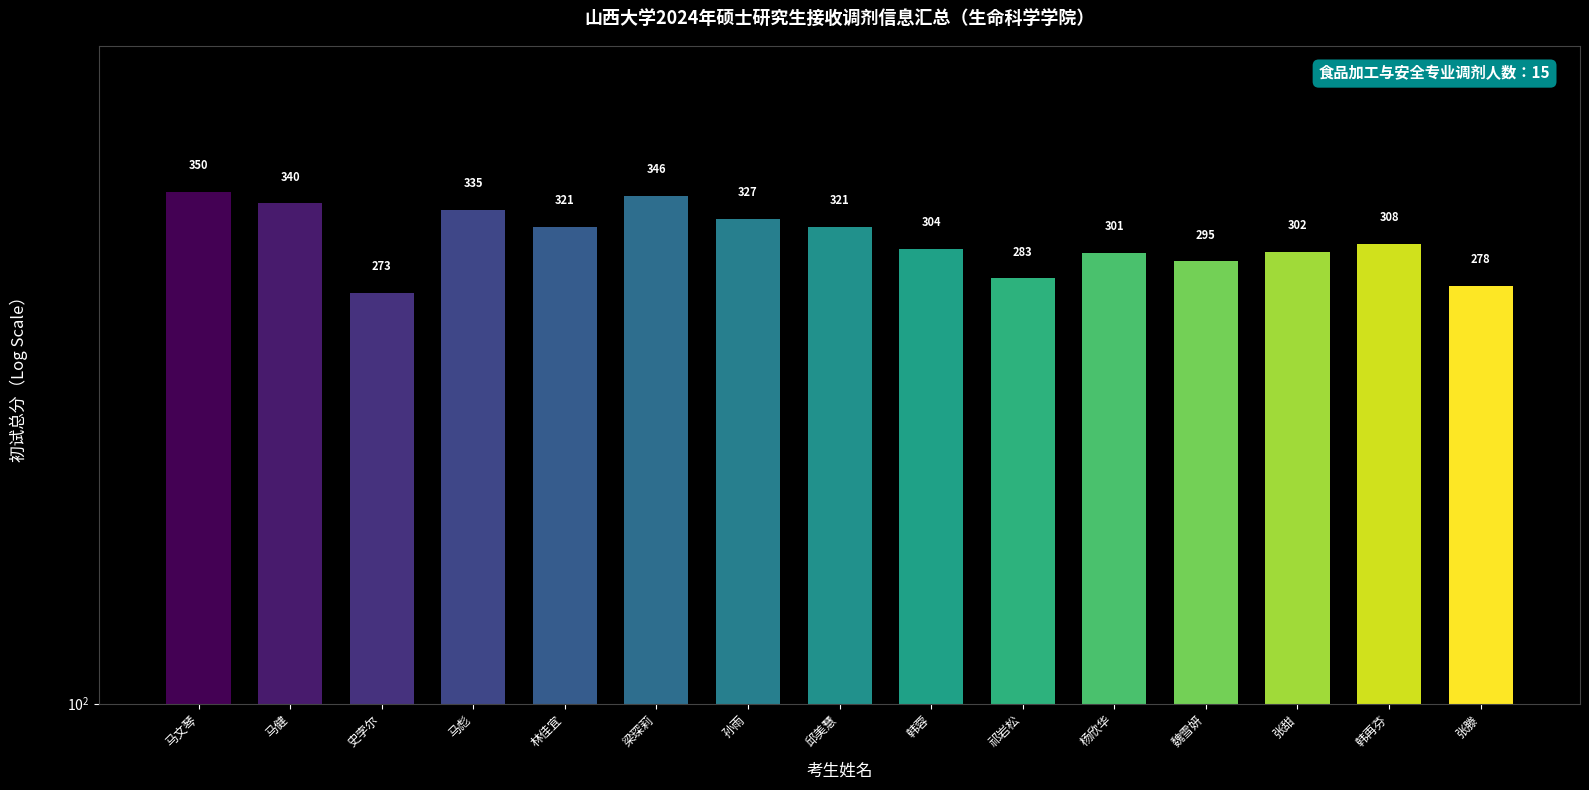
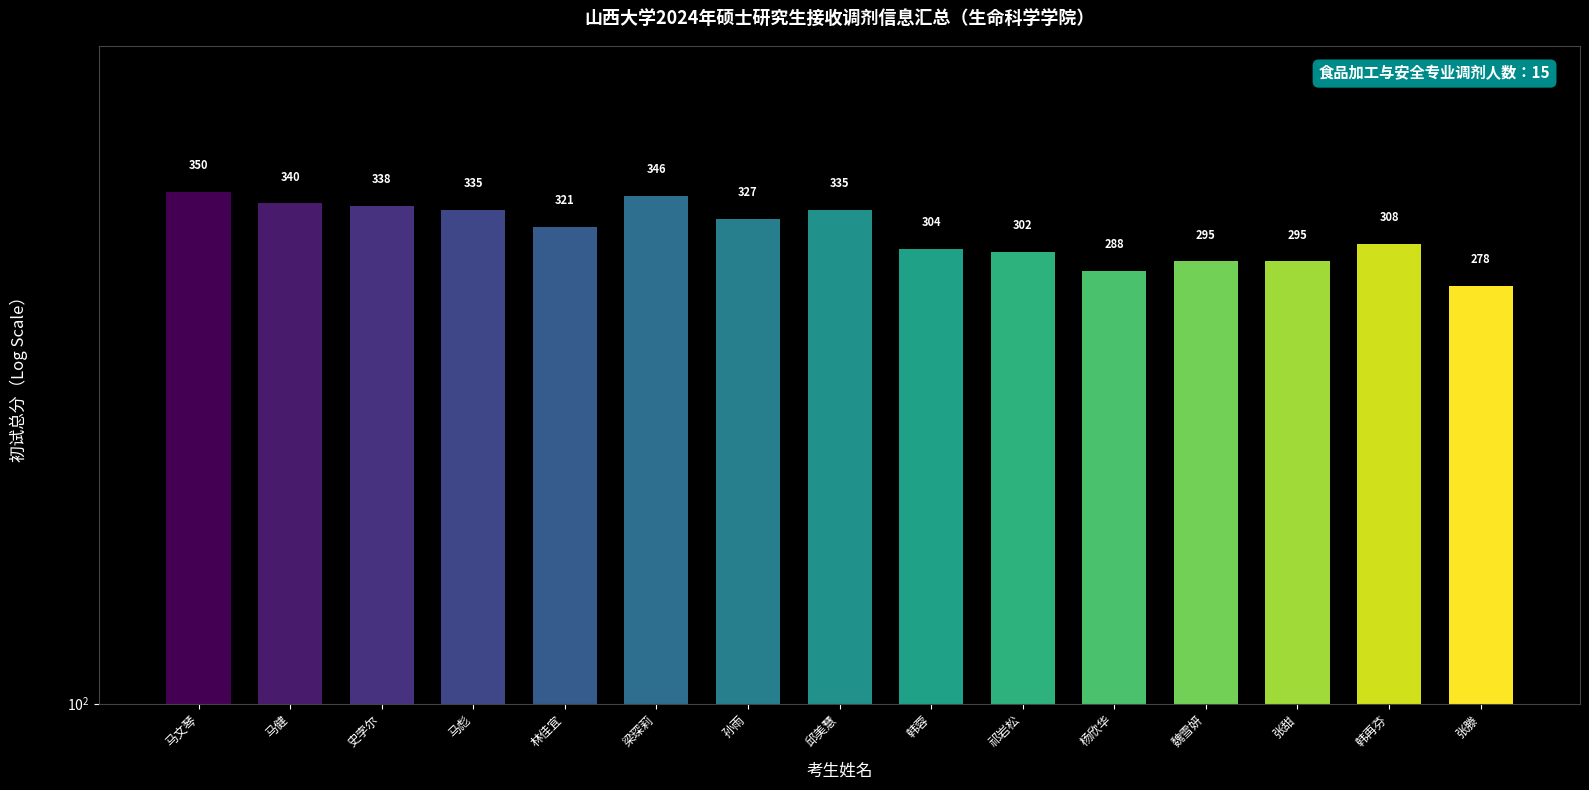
史孛尔: 273 -> 338
邱美慧: 321 -> 335
祁岩松: 283 -> 302
杨欣华: 301 -> 288
张甜: 302 -> 295
